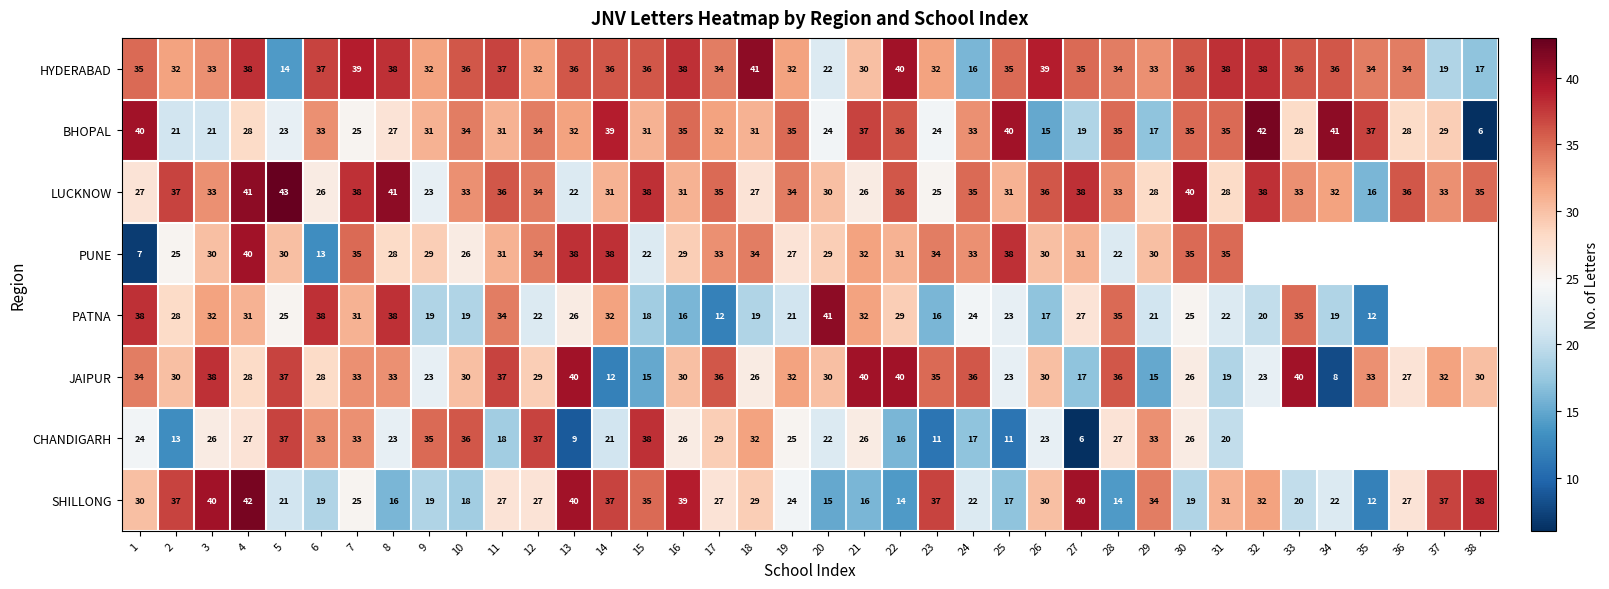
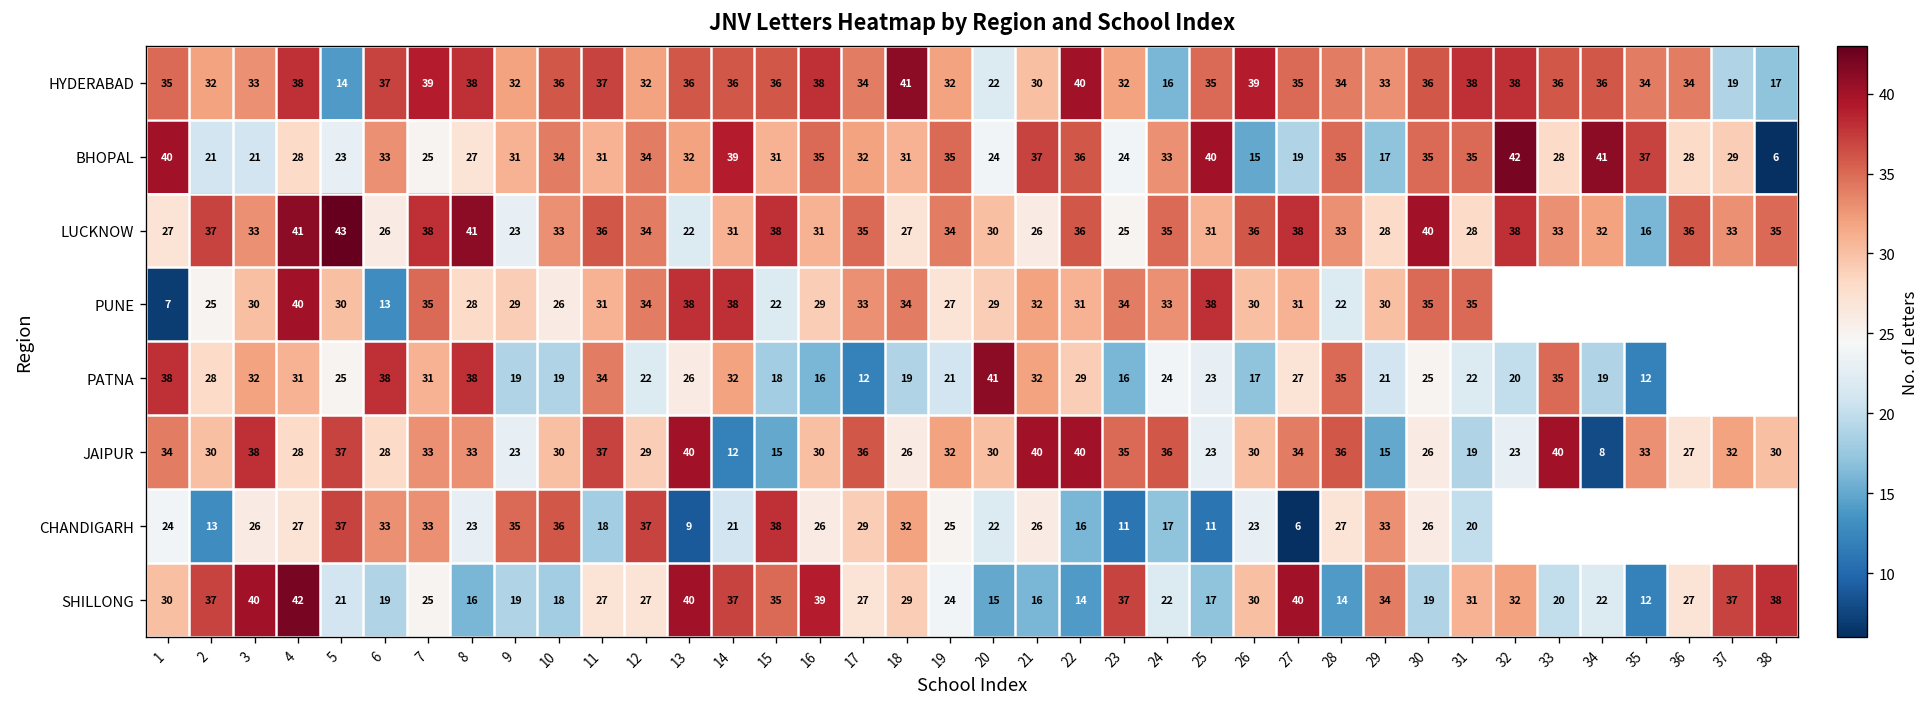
JAIPUR, 27: 17 -> 34
